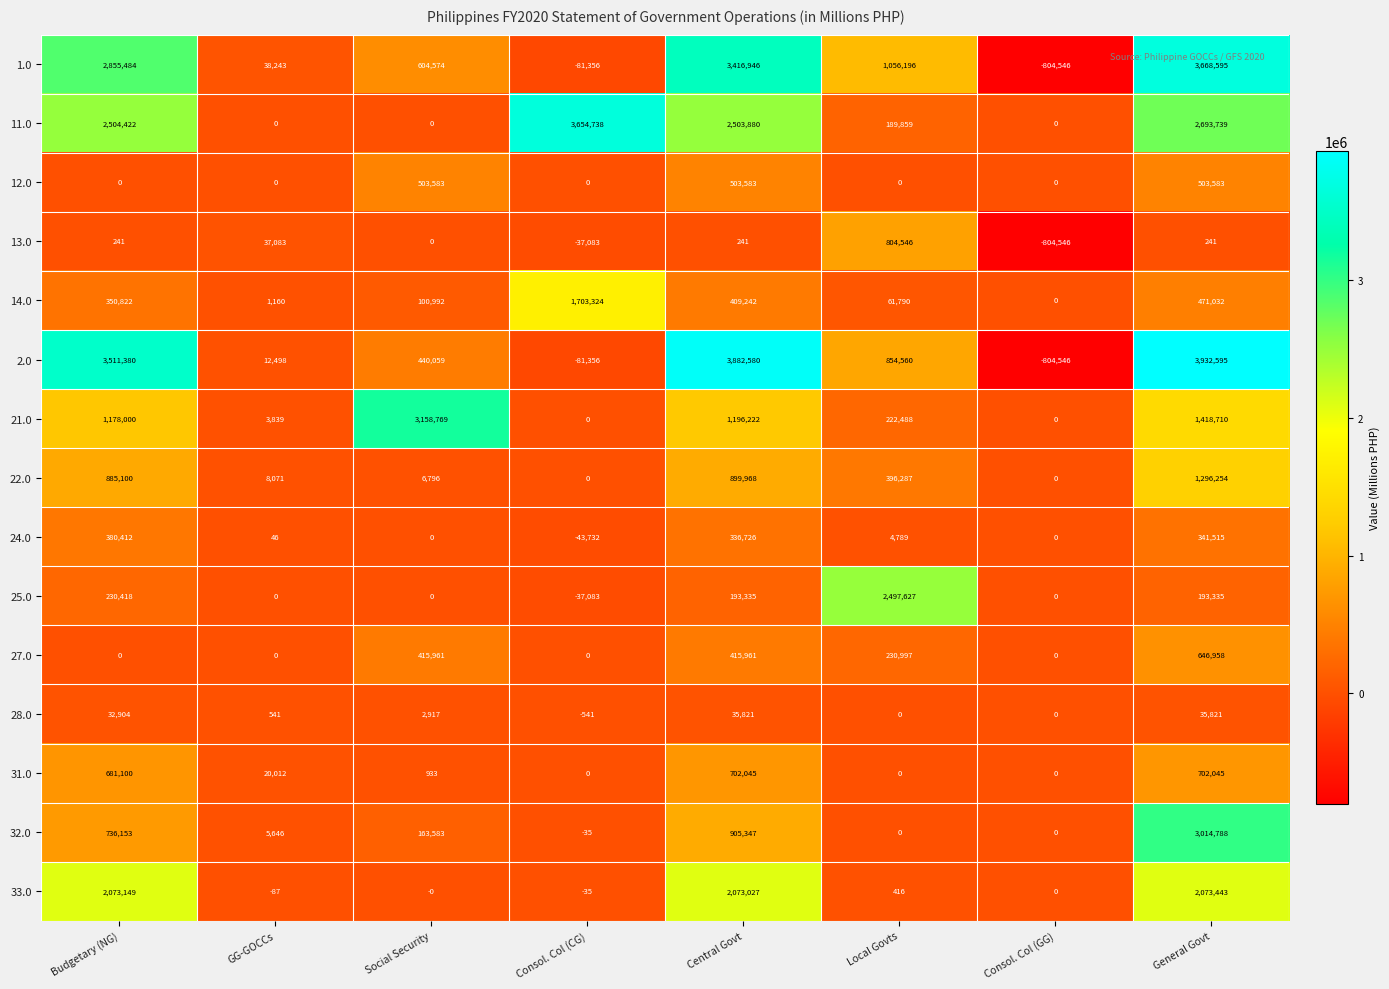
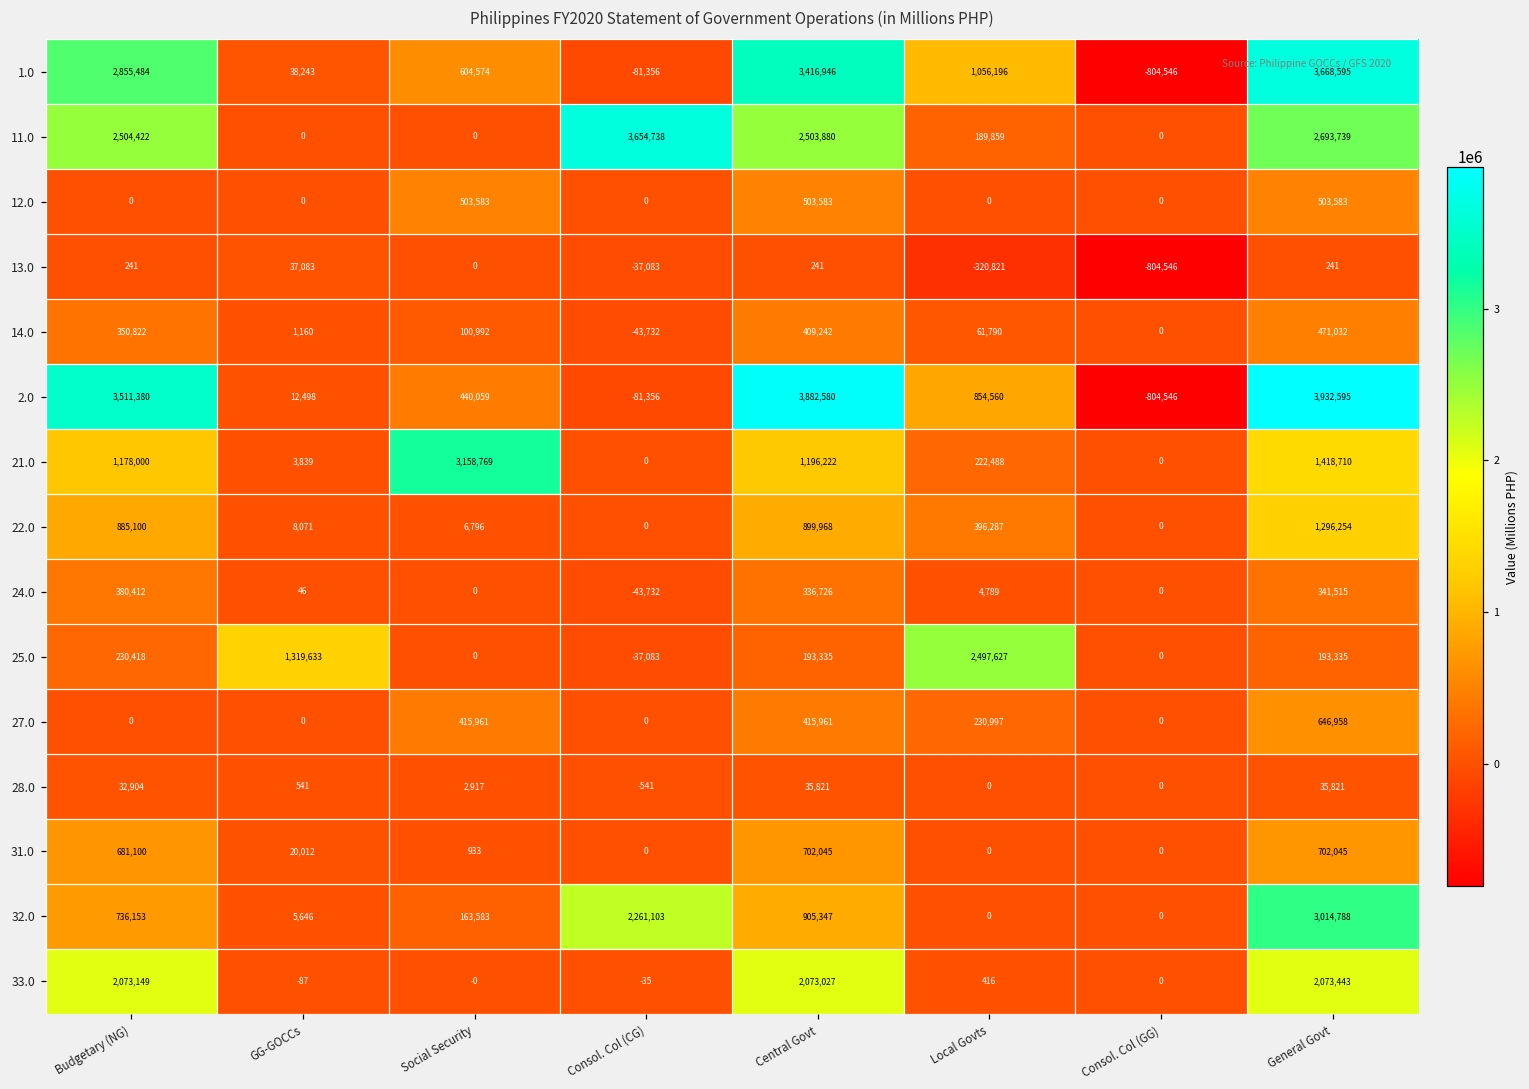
13.0, Local Govts: 804,546 -> -320,821
14.0, Consol. Col (CG): 1,703,324 -> -43,732
25.0, GG-GOCCs: 0 -> 1,319,633
32.0, Consol. Col (CG): -35 -> 2,261,103
